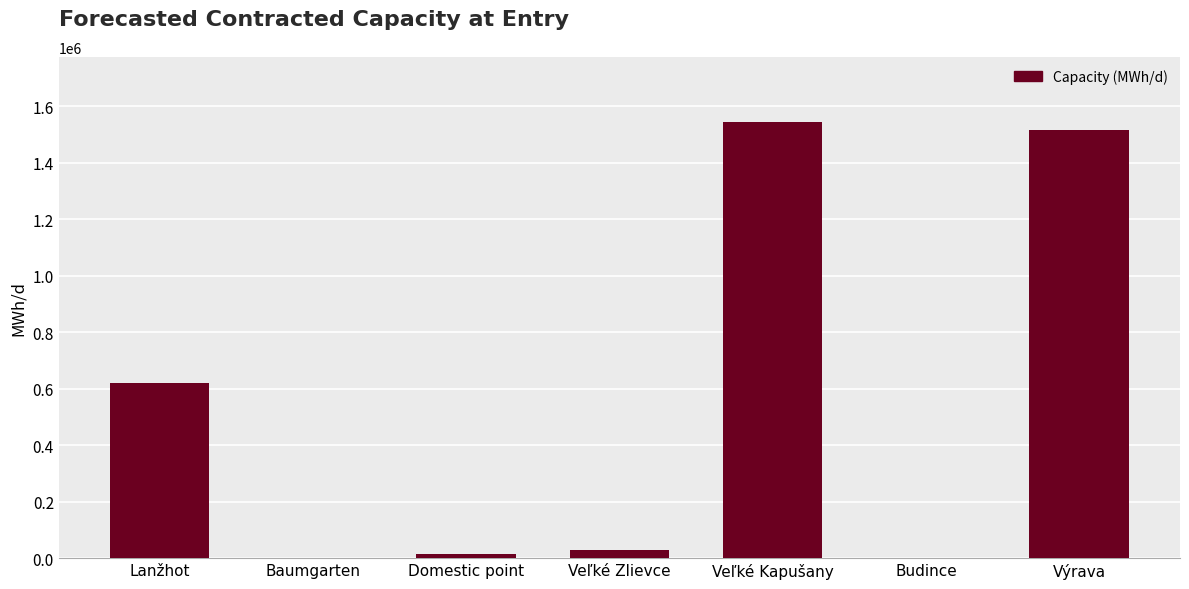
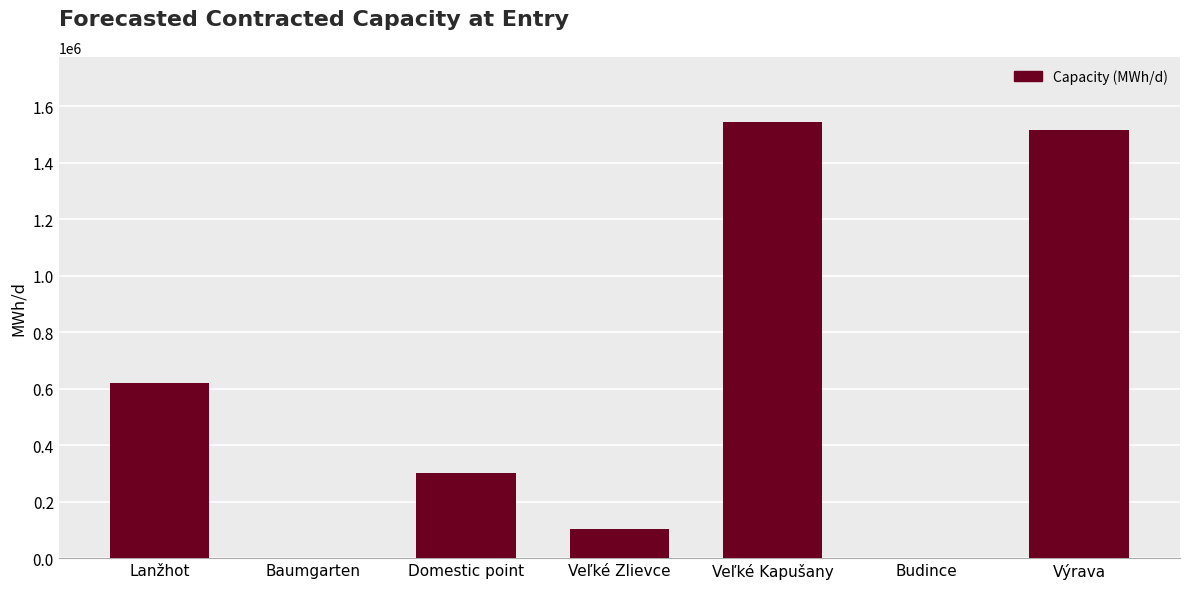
Domestic point: 20000 -> 300000
Veľké Zlievce: 30000 -> 100000
